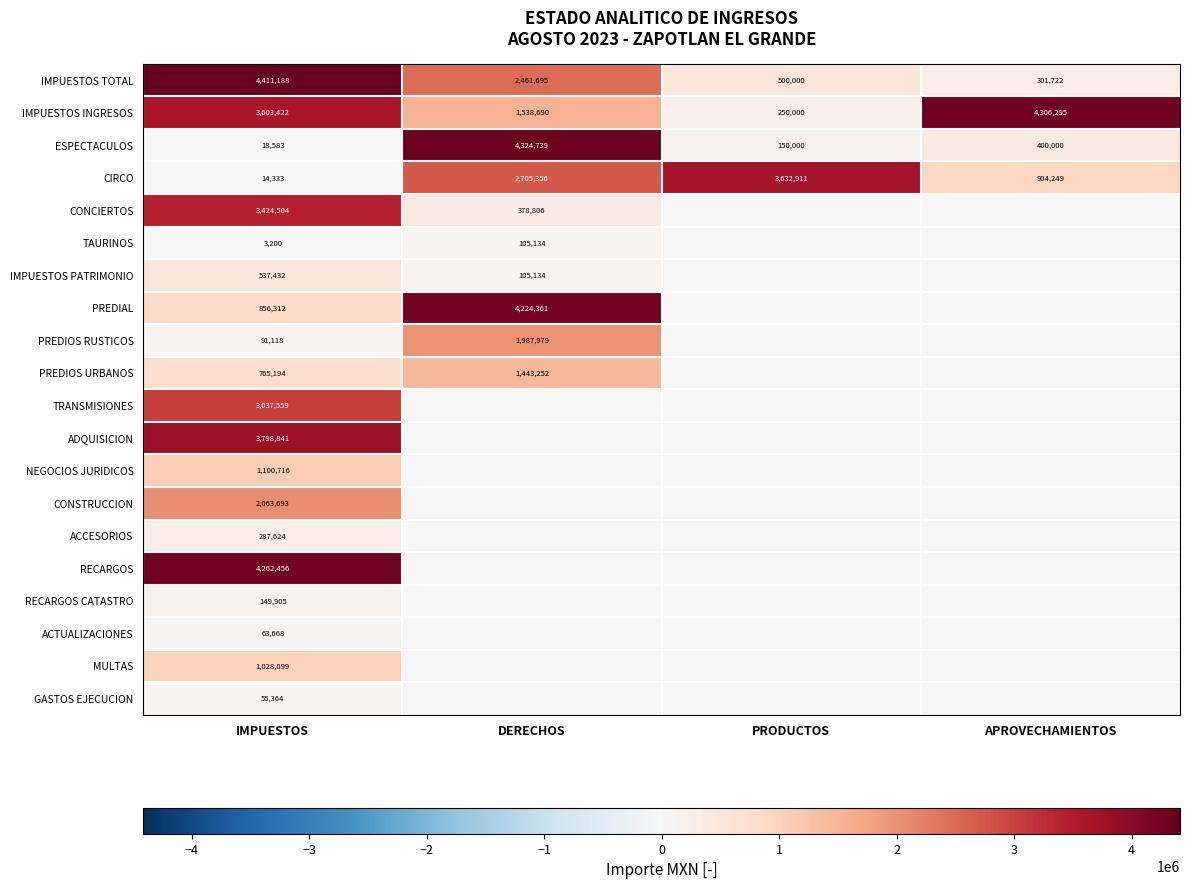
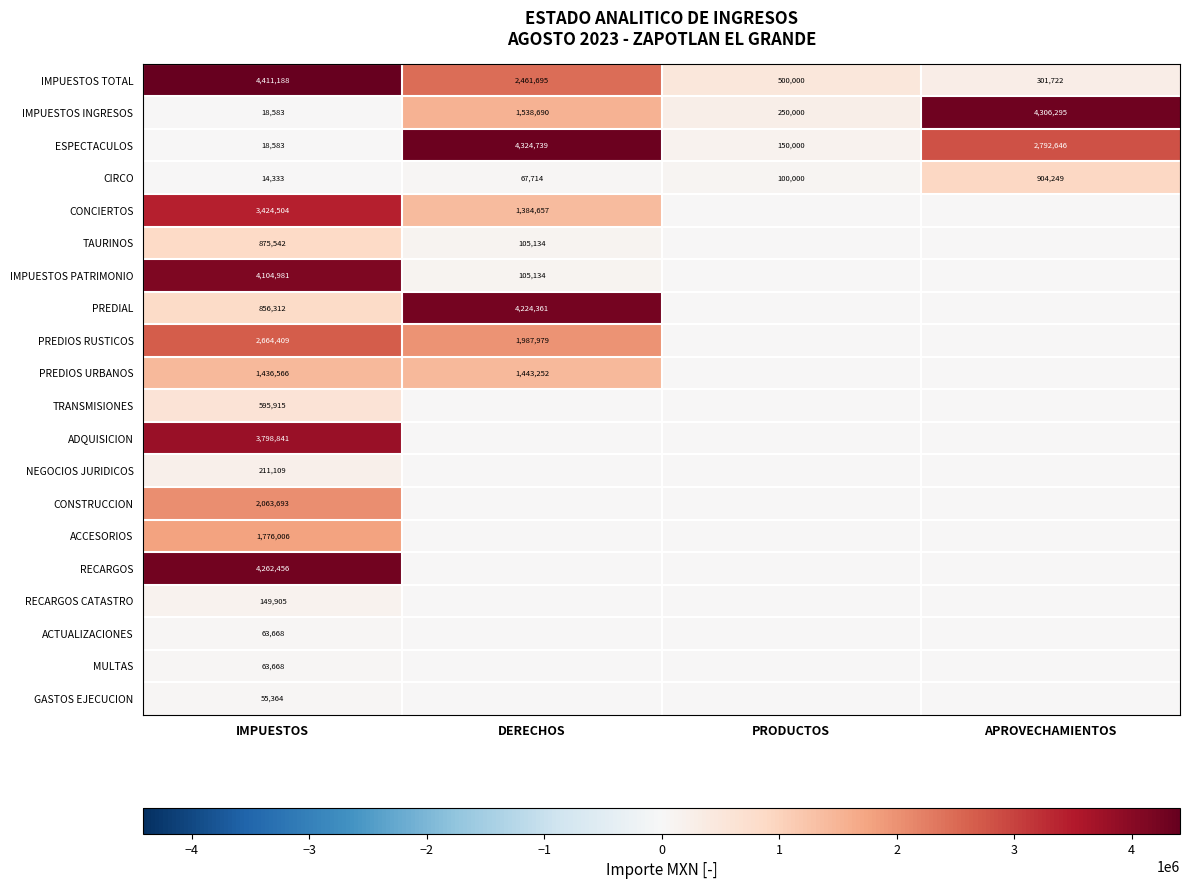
IMPUESTOS INGRESOS, IMPUESTOS: 3,603,422 -> 18,583
ESPECTACULOS, APROVECHAMIENTOS: 400,000 -> 2,792,646
CIRCO, DERECHOS: 2,705,356 -> 67,714
CIRCO, PRODUCTOS: 3,632,911 -> 100,000
CONCIERTOS, DERECHOS: 378,806 -> 1,384,657
TAURINOS, IMPUESTOS: 3,200 -> 875,542
IMPUESTOS PATRIMONIO, IMPUESTOS: 537,432 -> 4,104,981
PREDIOS RUSTICOS, IMPUESTOS: 91,118 -> 2,664,409
PREDIOS URBANOS, IMPUESTOS: 765,194 -> 1,436,566
TRANSMISIONES, IMPUESTOS: 3,037,559 -> 595,915
NEGOCIOS JURIDICOS, IMPUESTOS: 1,100,716 -> 211,109
ACCESORIOS, IMPUESTOS: 287,624 -> 1,776,006
MULTAS, IMPUESTOS: 1,028,099 -> 63,668
